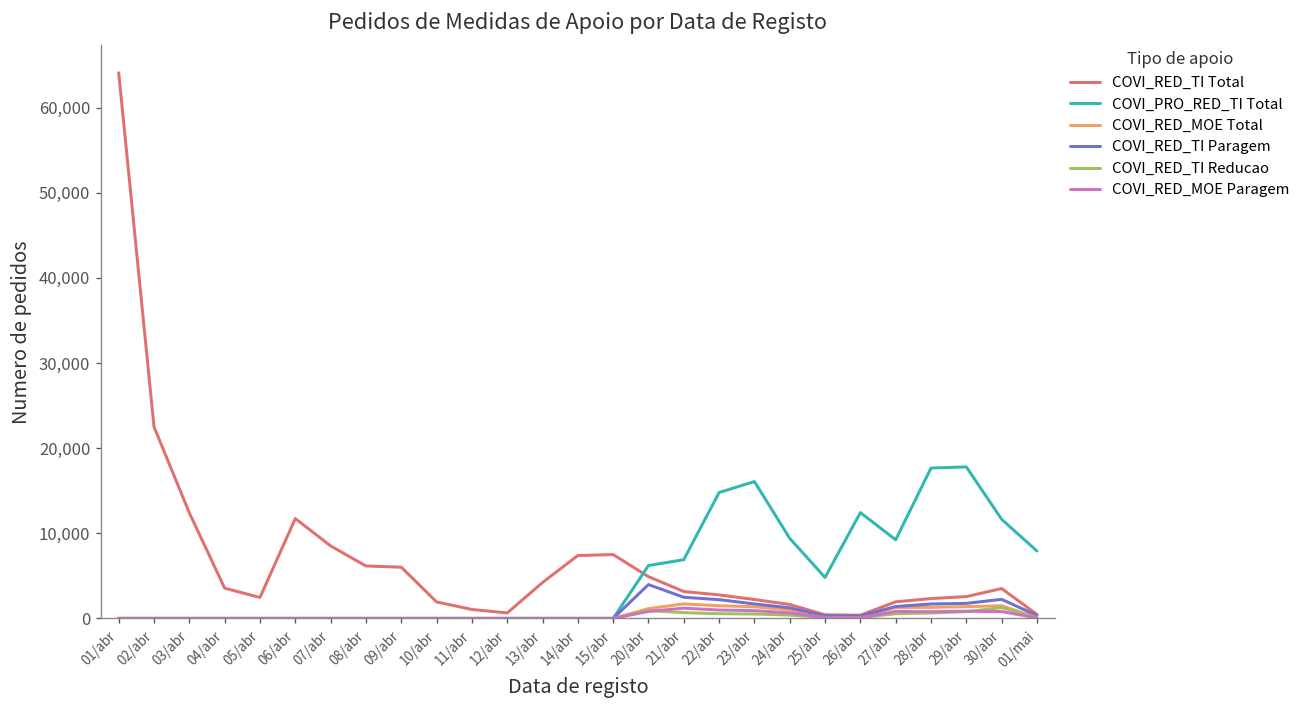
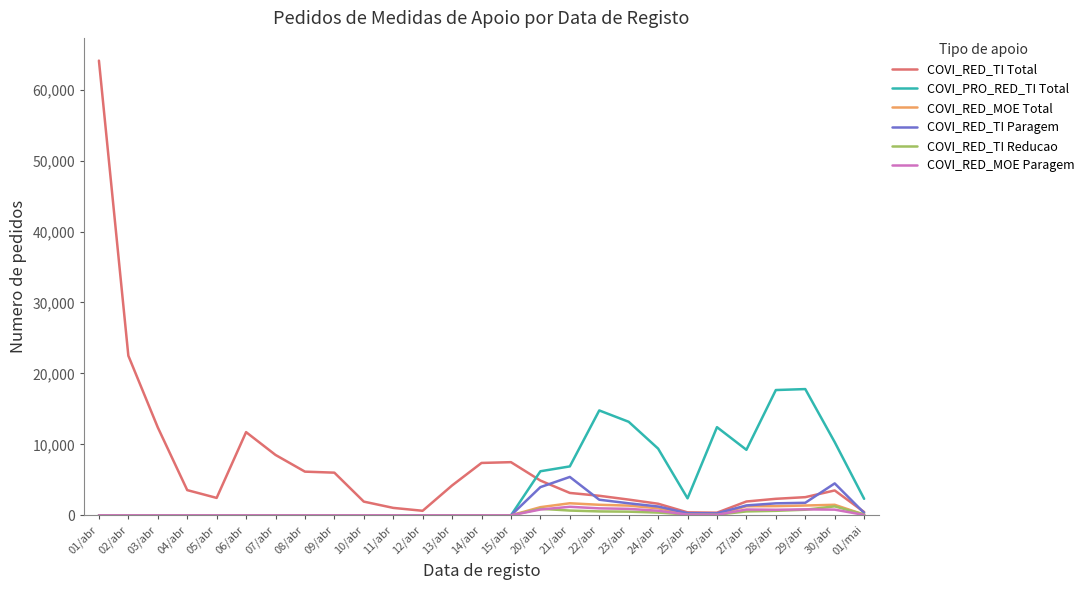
COVI_RED_TI Paragem, 21/abr: 2,000 -> 5,000
COVI_PRO_RED_TI Total, 23/abr: 16,000 -> 13,000
COVI_PRO_RED_TI Total, 25/abr: 5,000 -> 2,000
COVI_PRO_RED_TI Total, 30/abr: 12,000 -> 10,000
COVI_RED_TI Paragem, 30/abr: 2,000 -> 5,000
COVI_PRO_RED_TI Total, 01/mai: 8,000 -> 2,000
